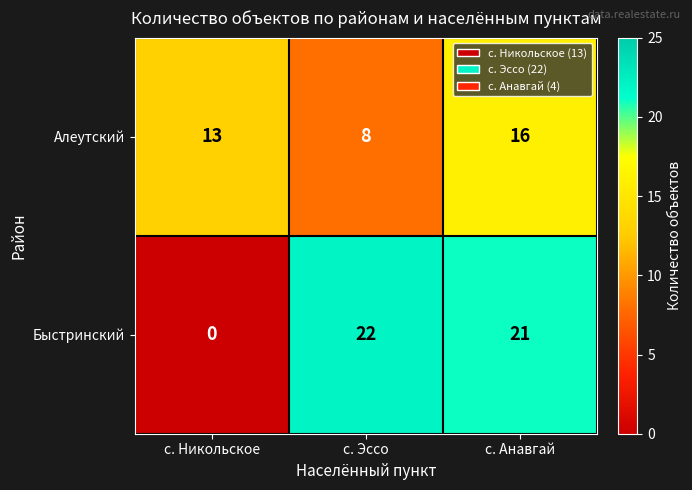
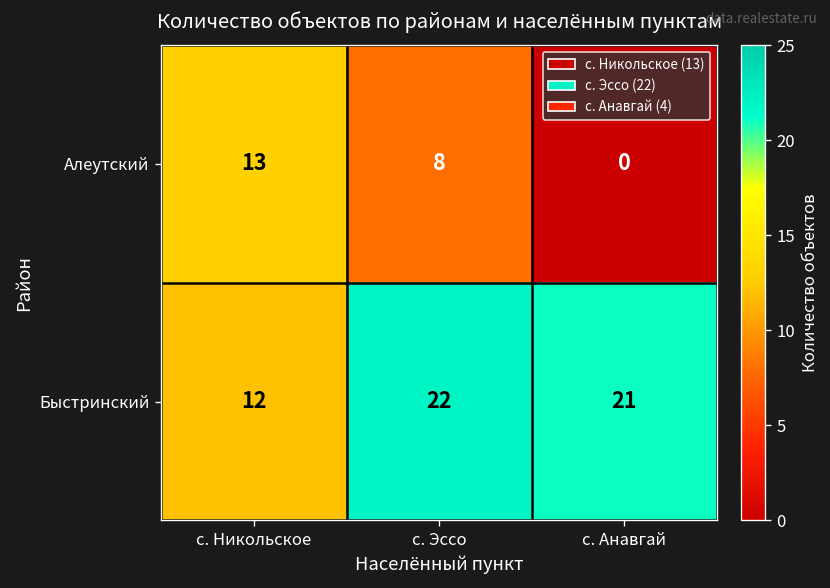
Алеутский, с. Анавгай: 16 -> 0
Быстринский, с. Никольское: 0 -> 12
